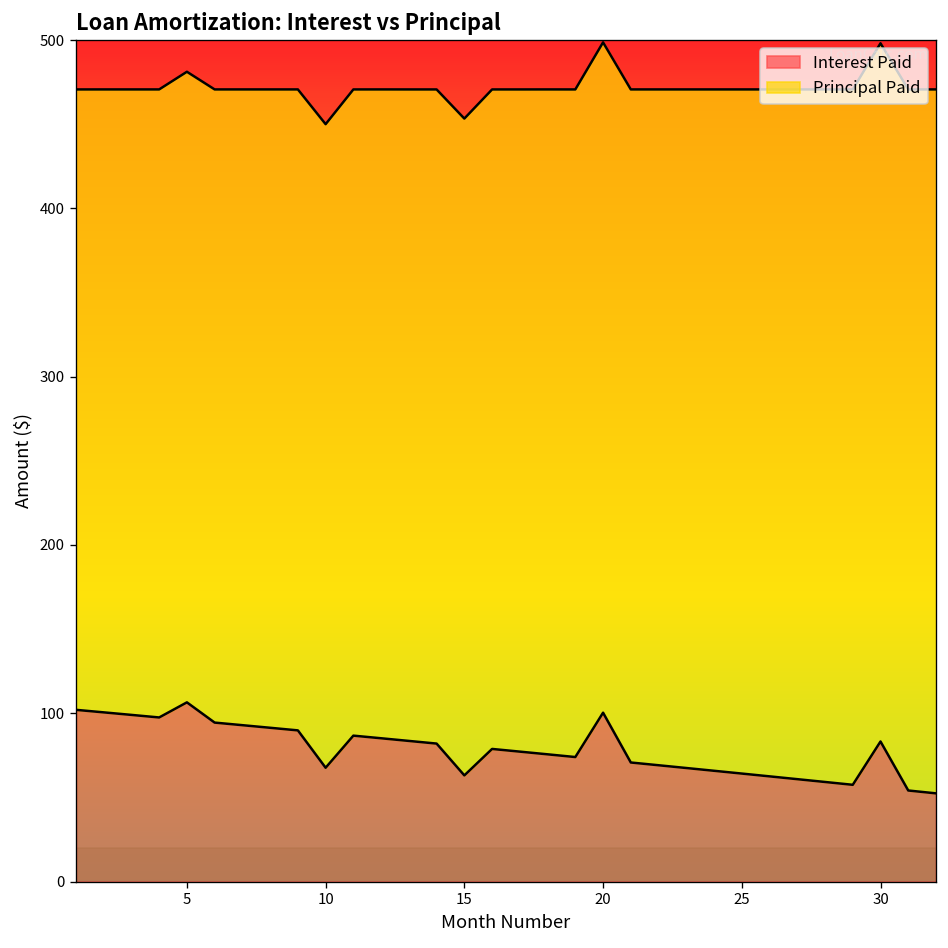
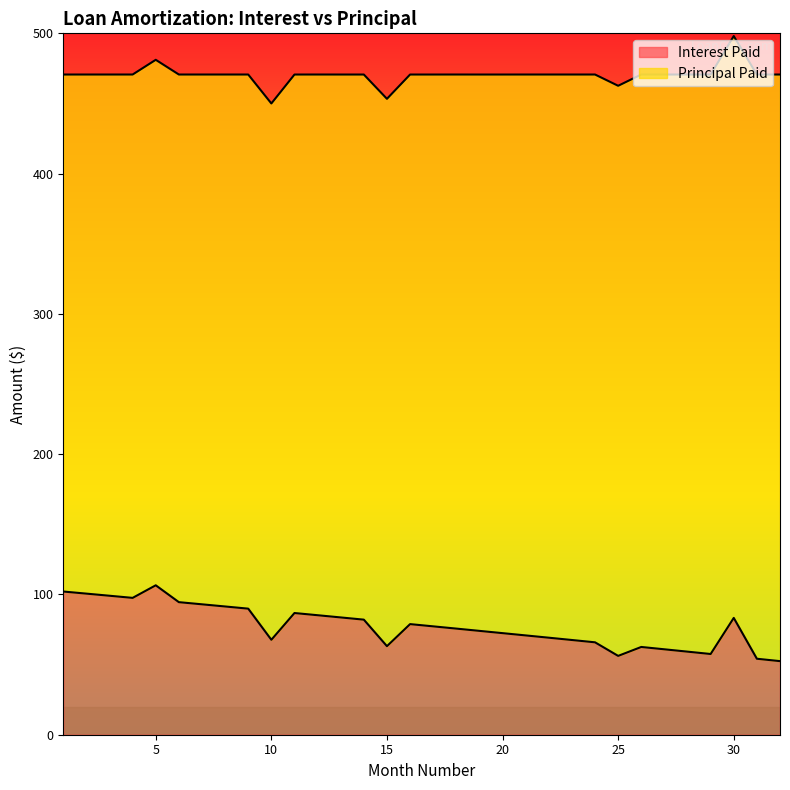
Interest Paid, 20: 100 -> 72
Interest Paid, 25: 64 -> 56
